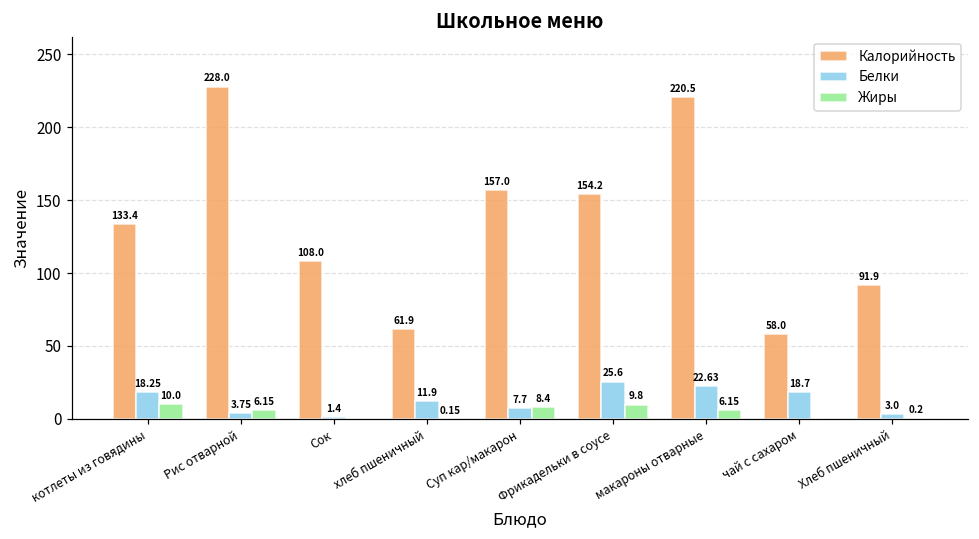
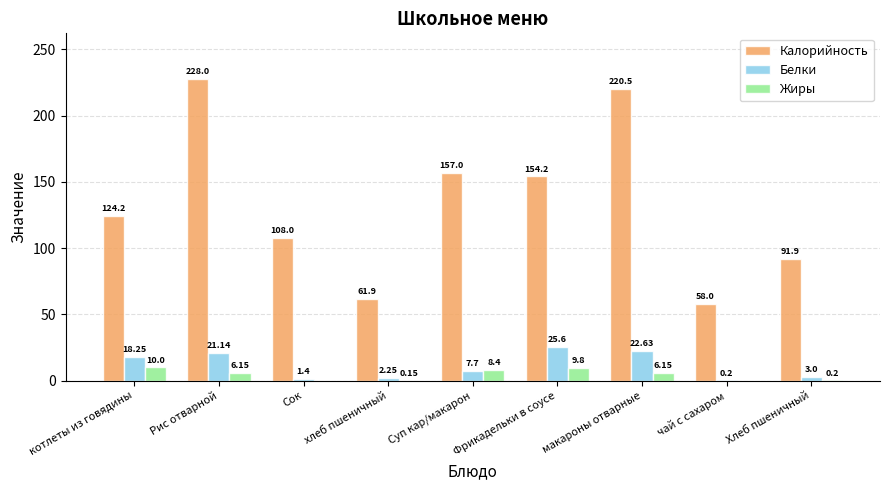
Калорийность, котлеты из говядины: 133.4 -> 124.2
Белки, Рис отварной: 3.75 -> 21.14
Белки, хлеб пшеничный: 11.9 -> 2.25
Белки, чай с сахаром: 18.7 -> 0.2
